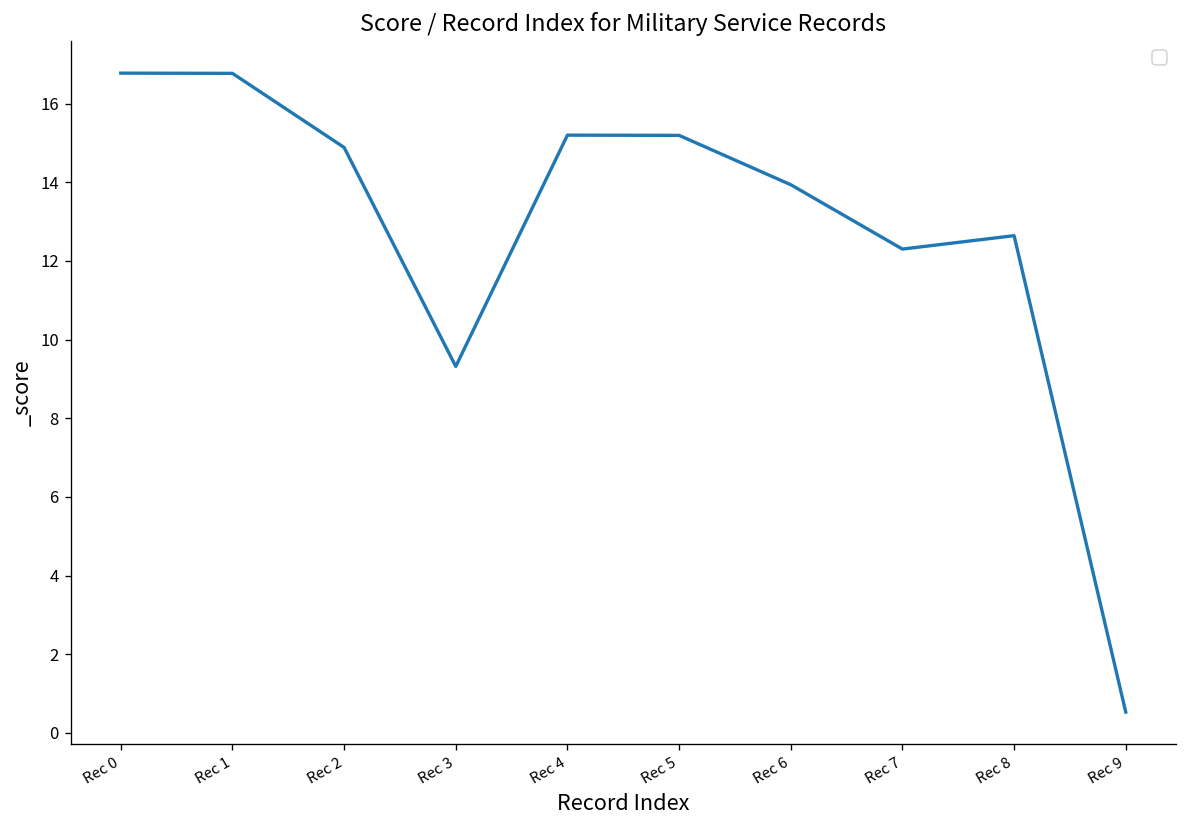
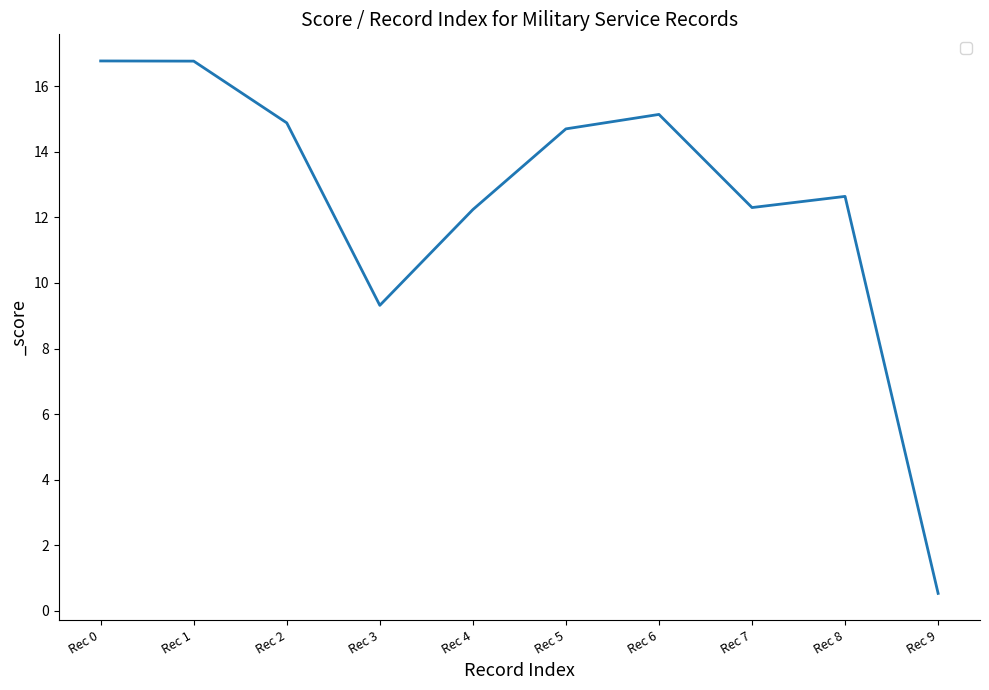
Rec 4: 15.2 -> 12.2
Rec 5: 15.2 -> 14.7
Rec 6: 13.9 -> 15.1
